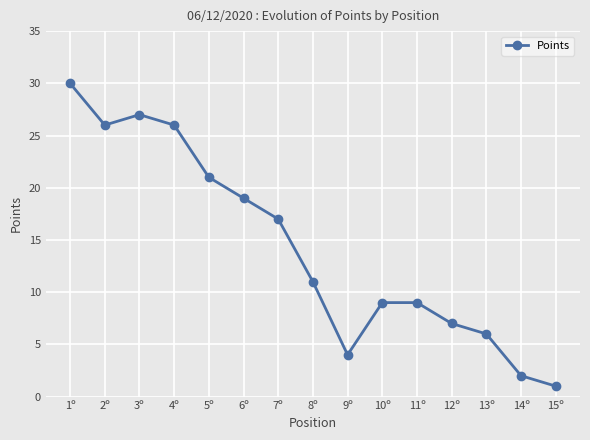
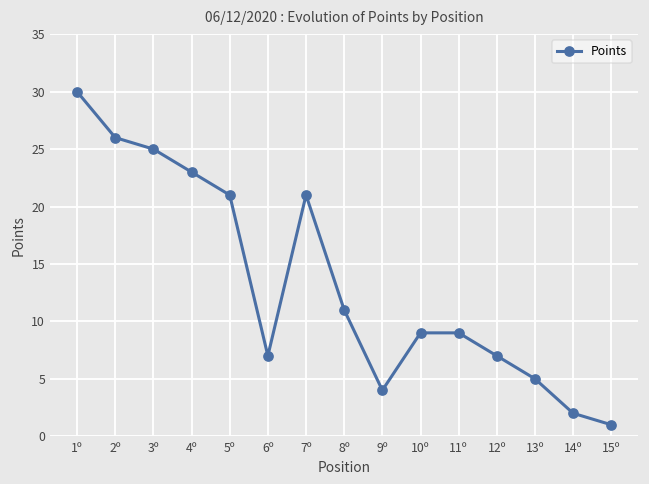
3º: 27 -> 25
4º: 26 -> 23
6º: 19 -> 7
7º: 17 -> 21
13º: 6 -> 5
